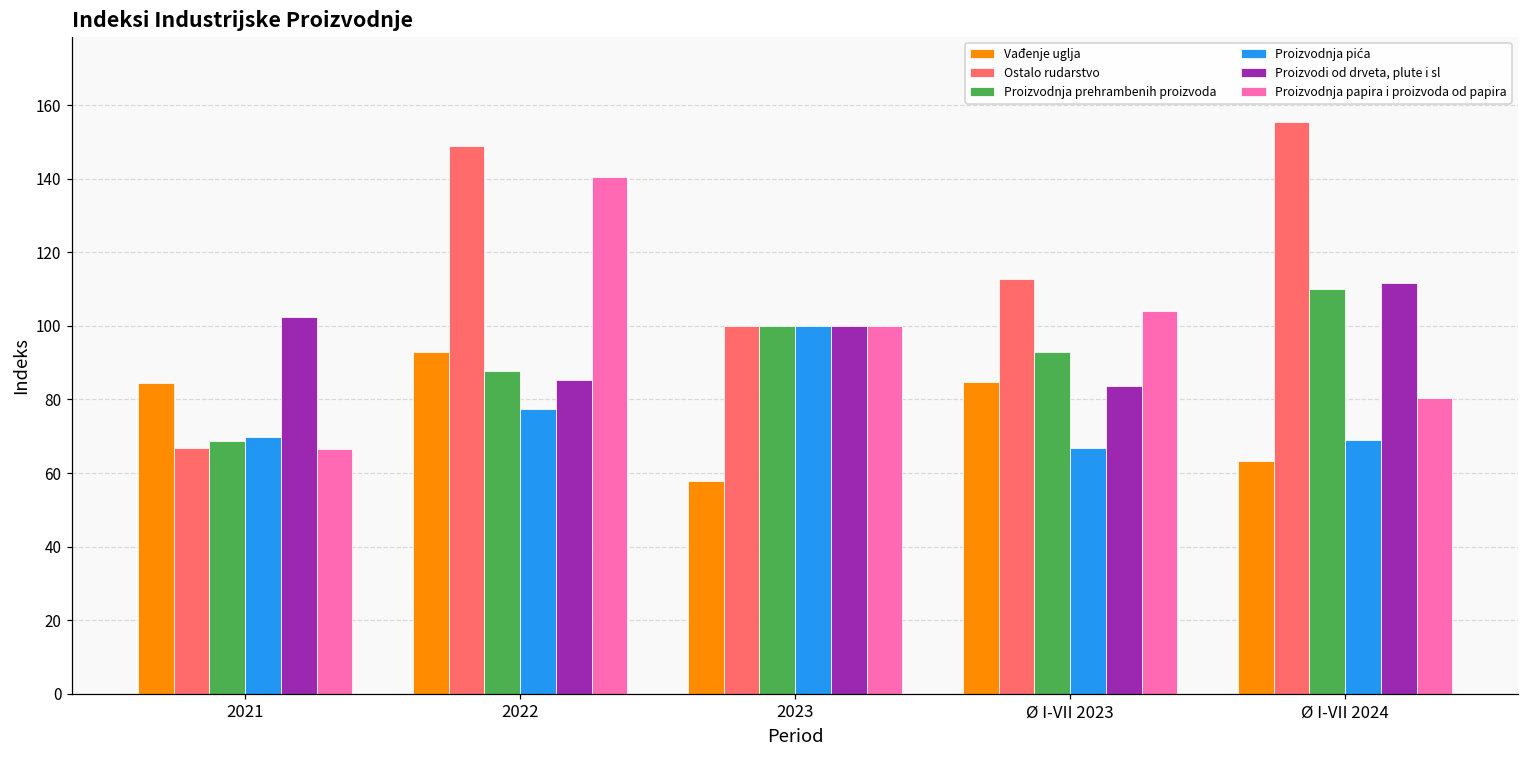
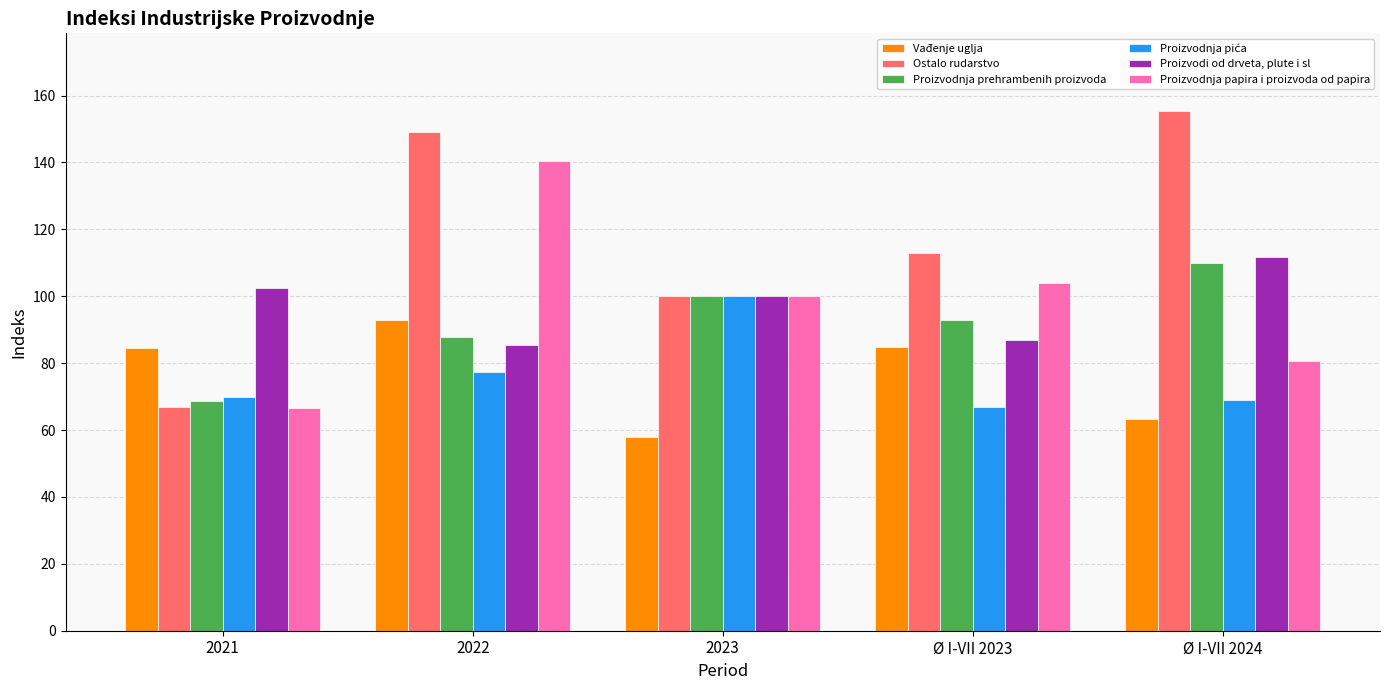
Proizvodi od drveta, plute i sl, Ø I-VII 2023: 84 -> 87
